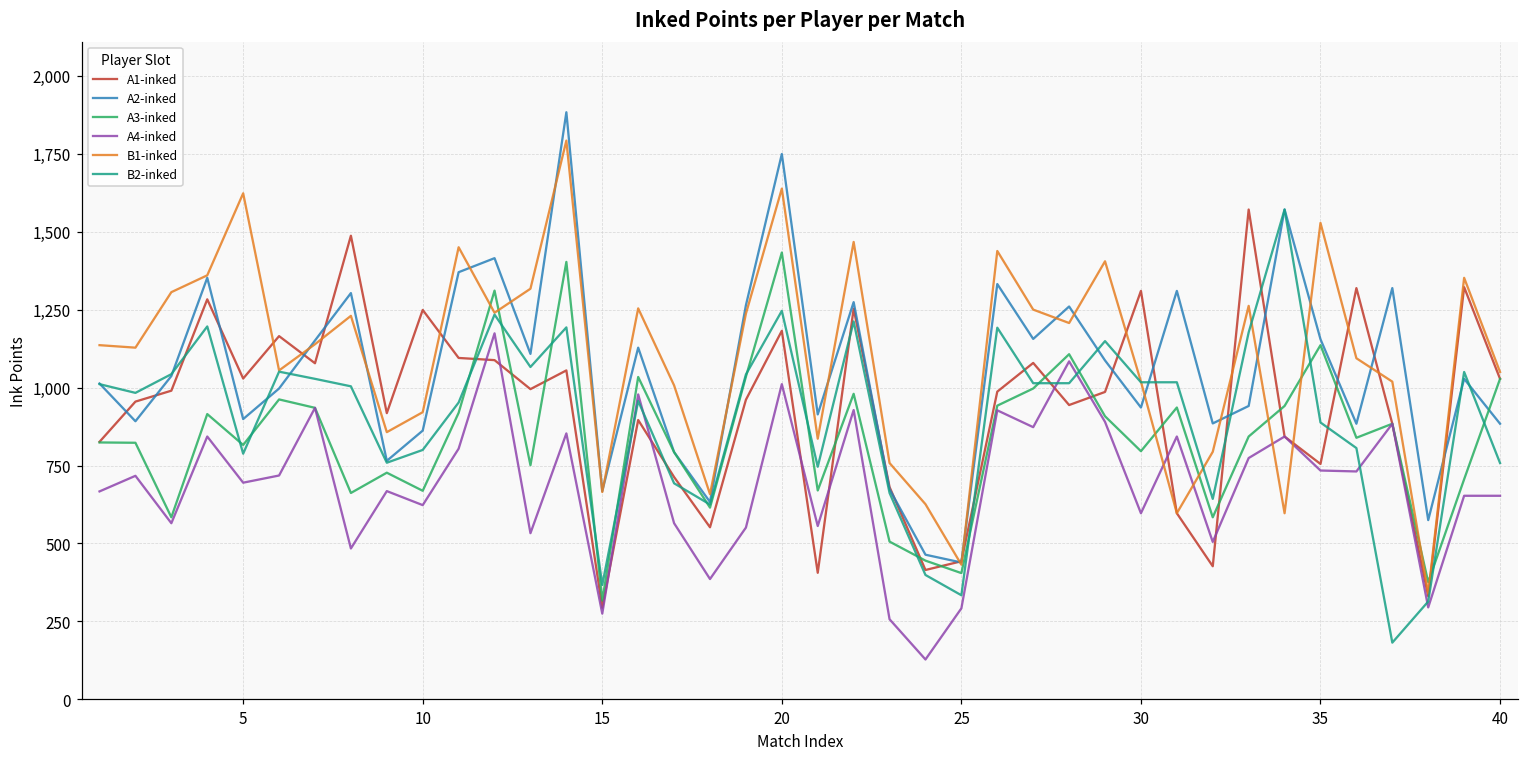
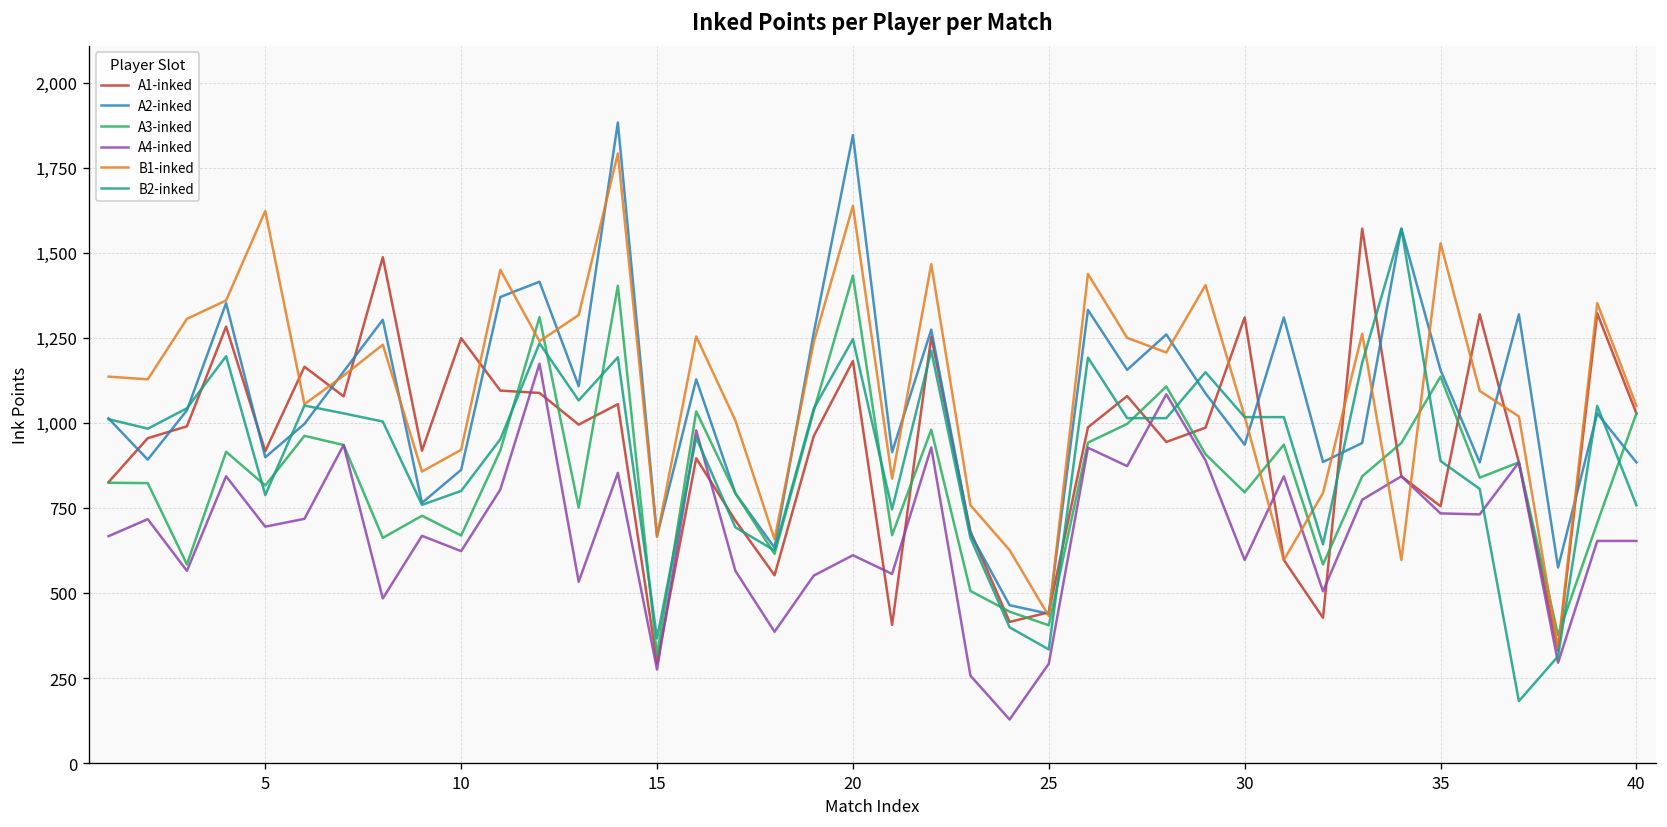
A1-inked, 5: 1,030 -> 920
A2-inked, 20: 1,750 -> 1,850
A4-inked, 20: 1,010 -> 610
